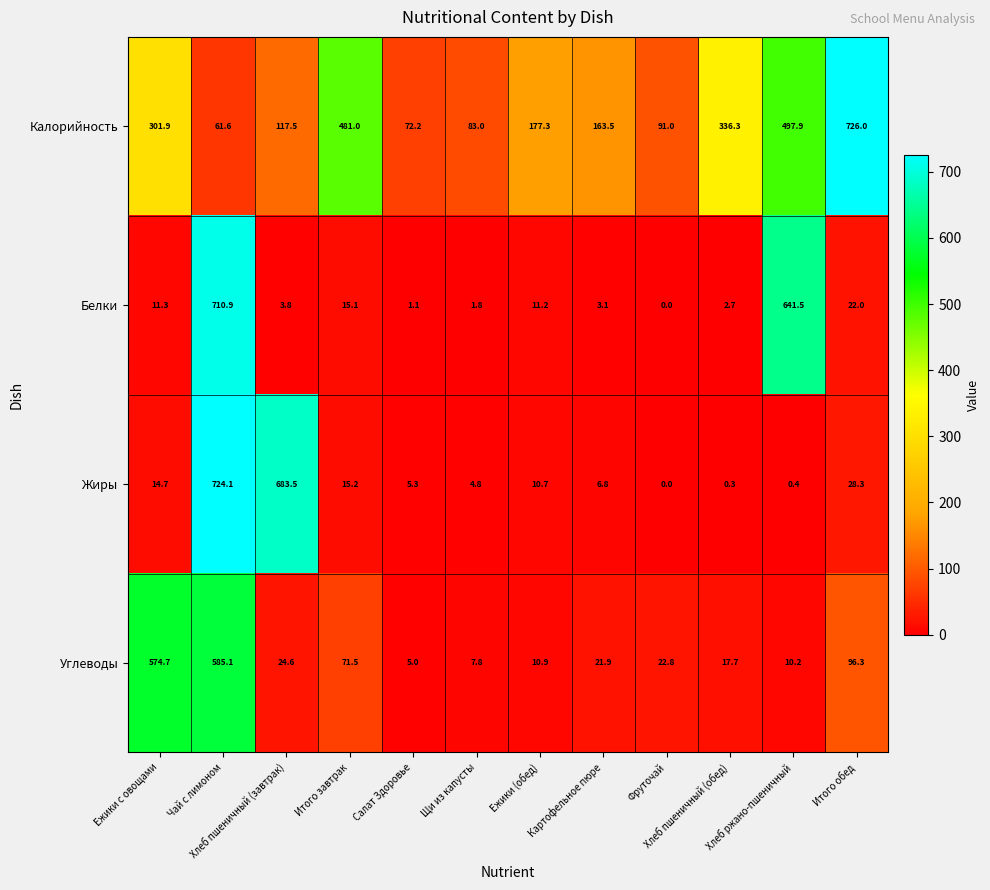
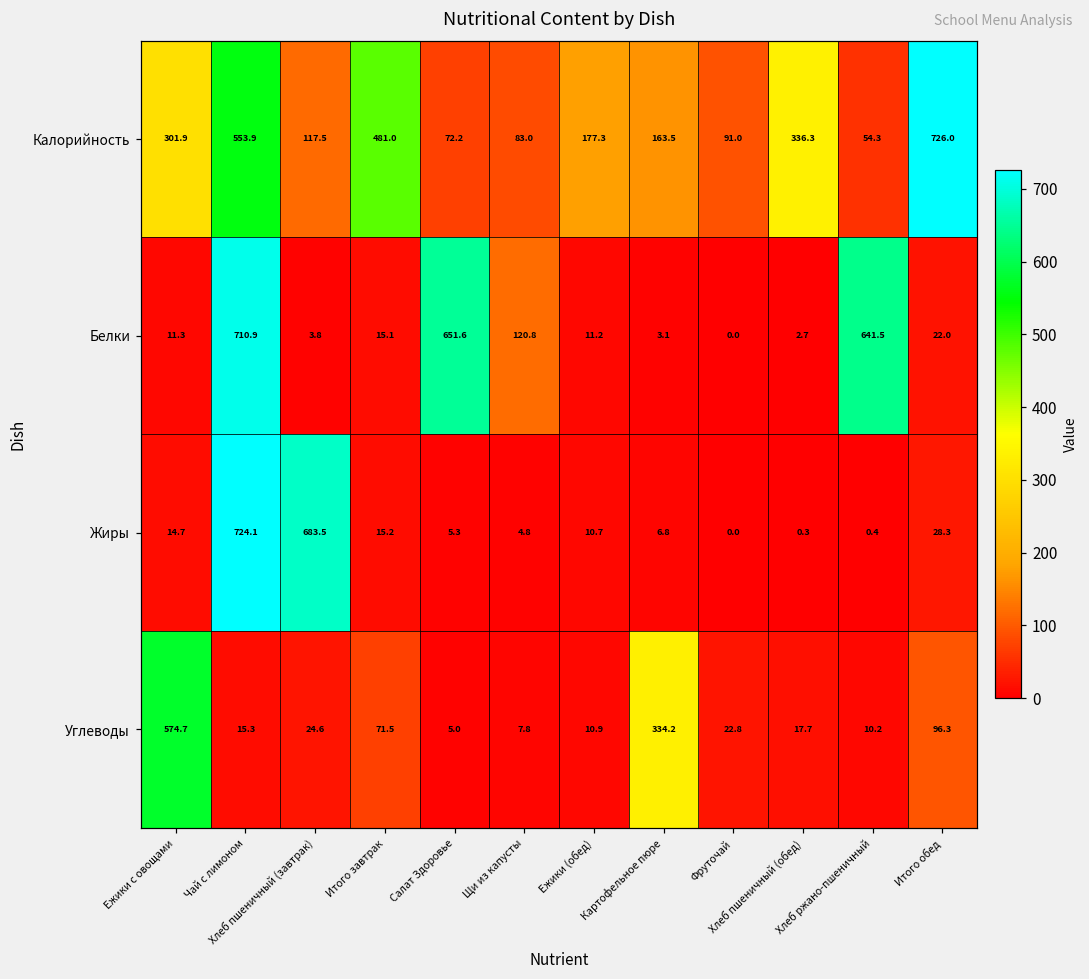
Калорийность, Чай с лимоном: 61.6 -> 553.9
Калорийность, Хлеб ржано-пшеничный: 497.9 -> 54.3
Белки, Салат Здоровье: 1.1 -> 651.6
Белки, Щи из капусты: 1.8 -> 120.8
Углеводы, Чай с лимоном: 585.1 -> 15.3
Углеводы, Картофельное пюре: 21.9 -> 334.2
